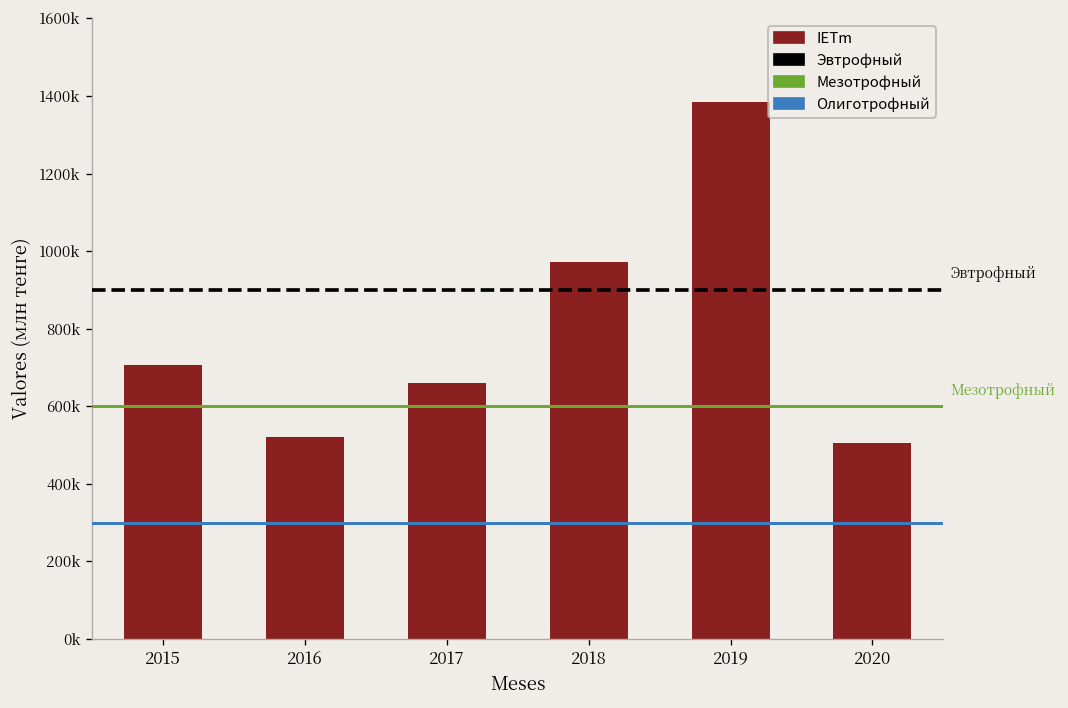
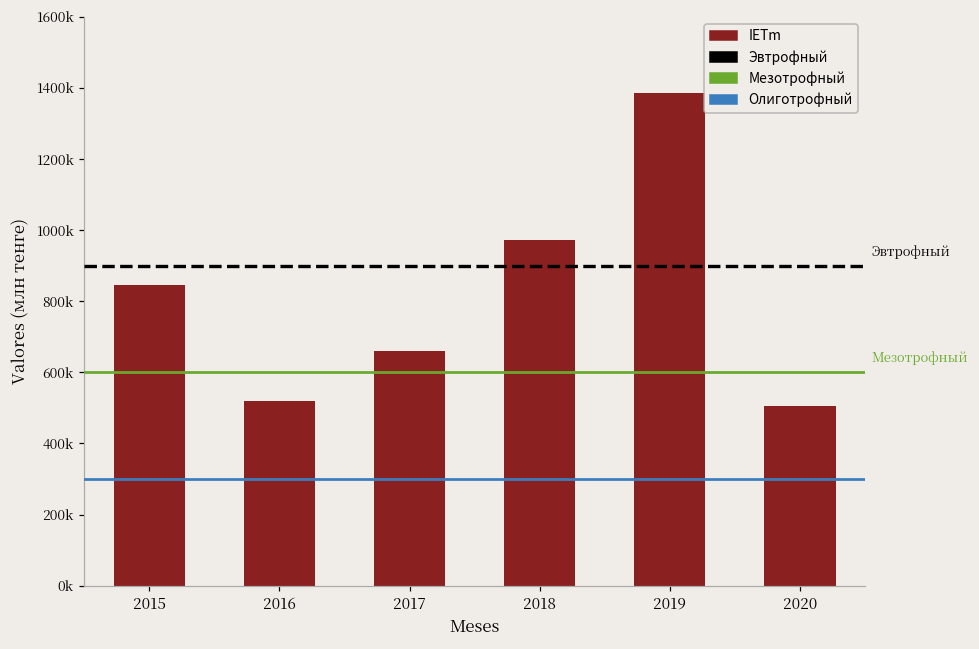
IETm, 2015: 710000 -> 850000
